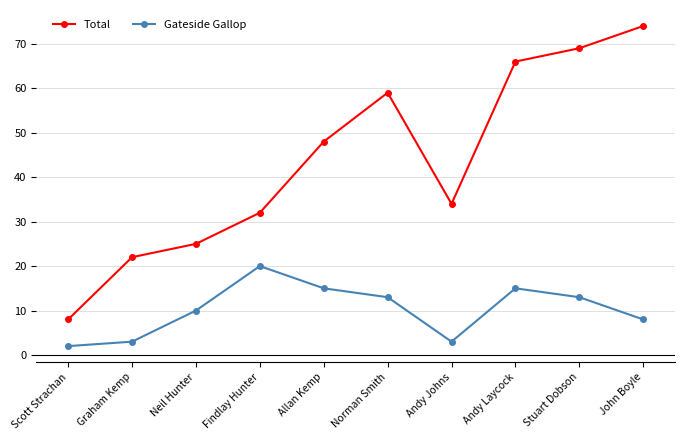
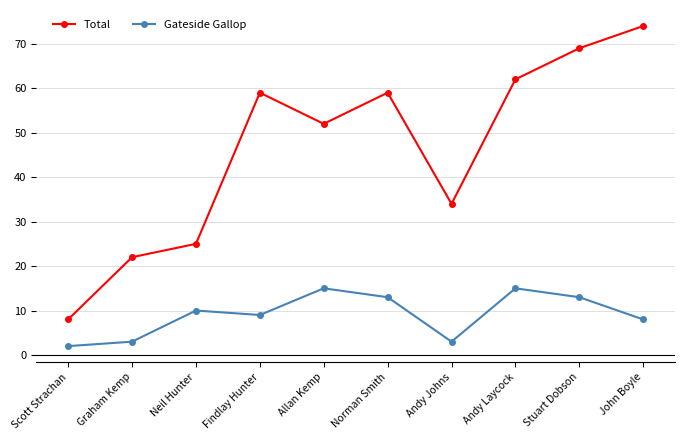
Total, Findlay Hunter: 32 -> 59
Gateside Gallop, Findlay Hunter: 20 -> 9
Total, Allan Kemp: 48 -> 52
Total, Andy Laycock: 66 -> 62
